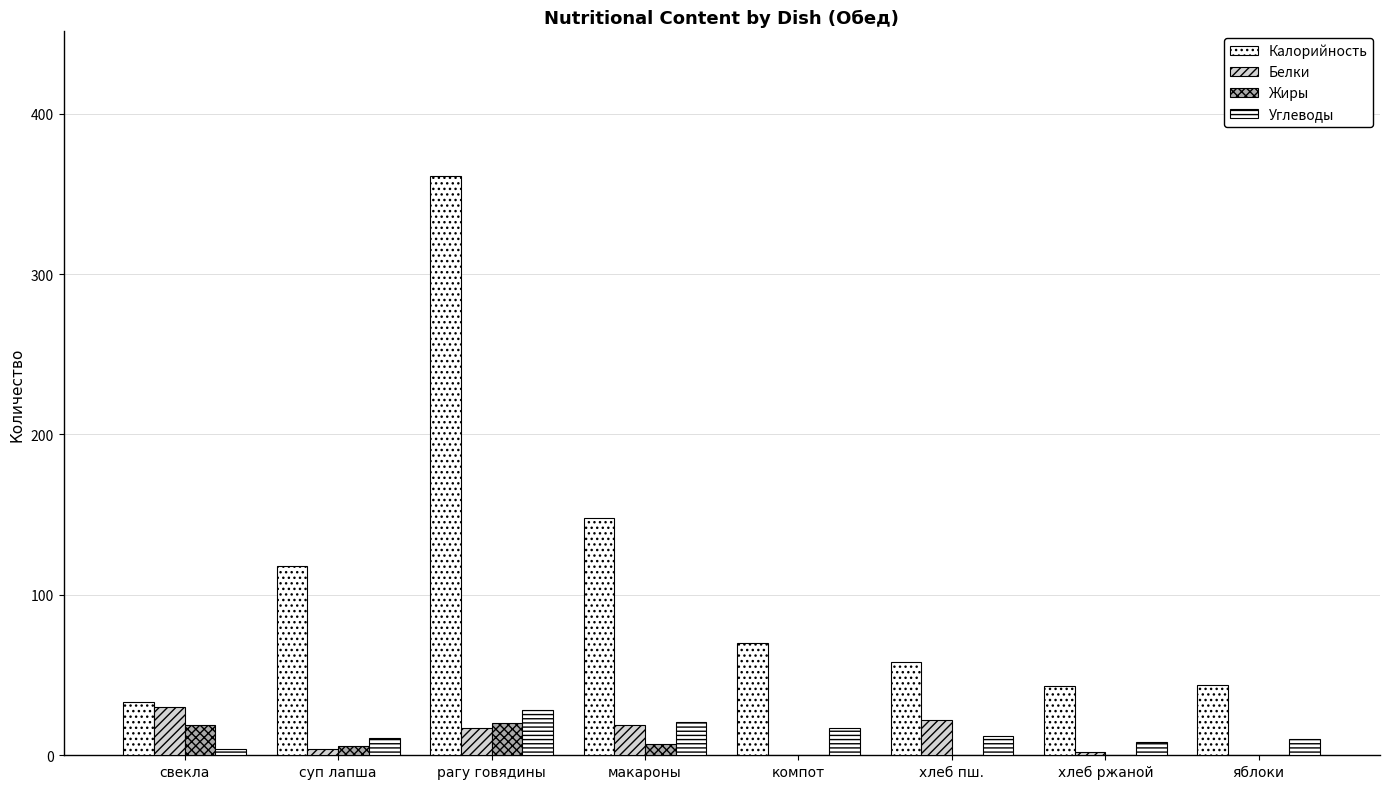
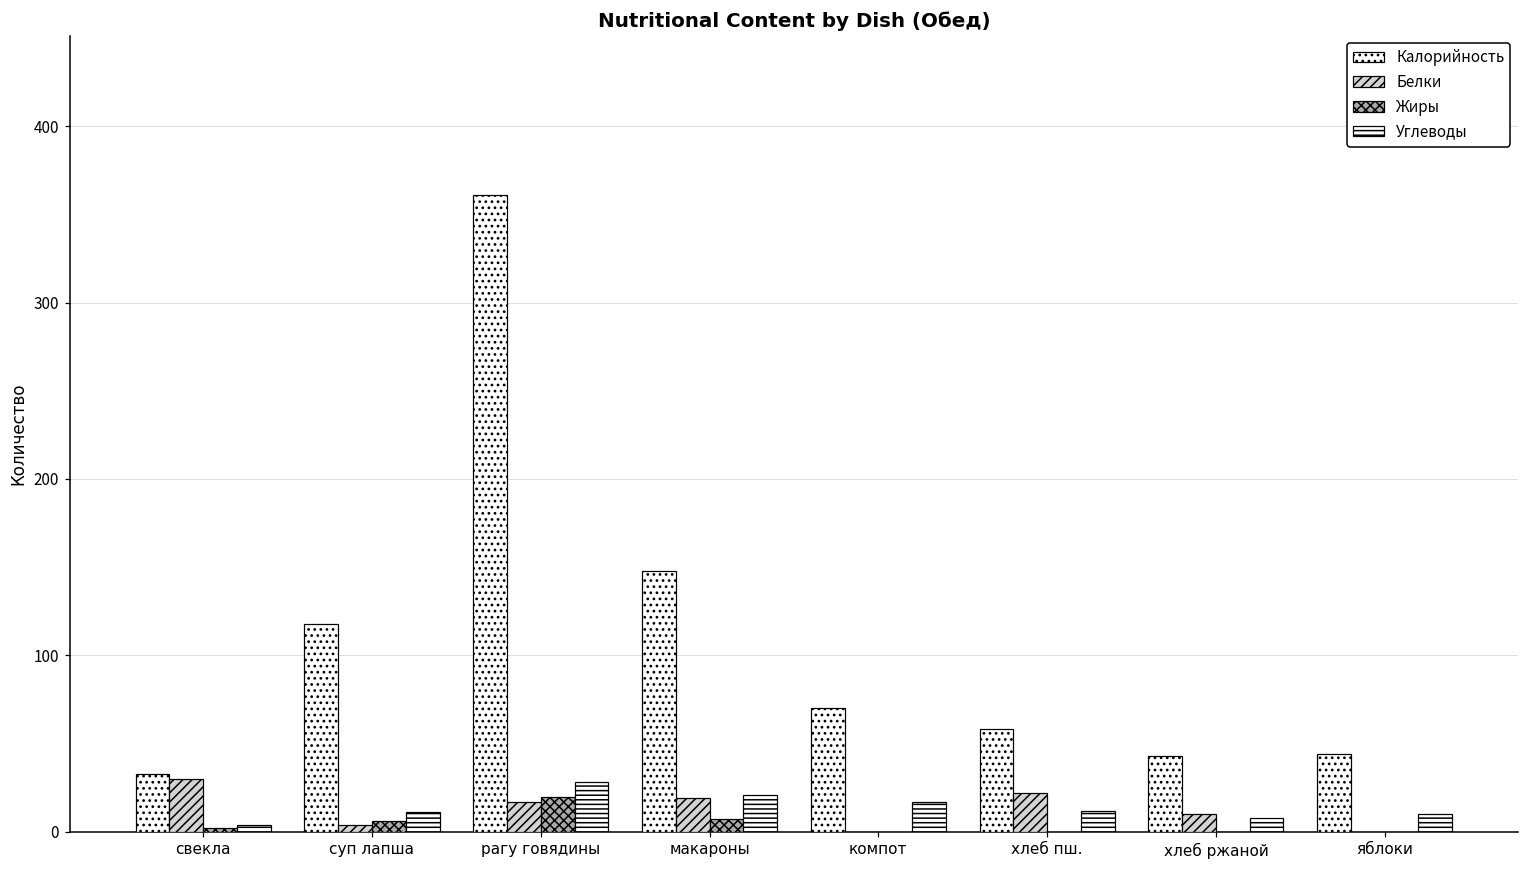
Жиры, свекла: 19 -> 2
Белки, хлеб ржаной: 2 -> 10
